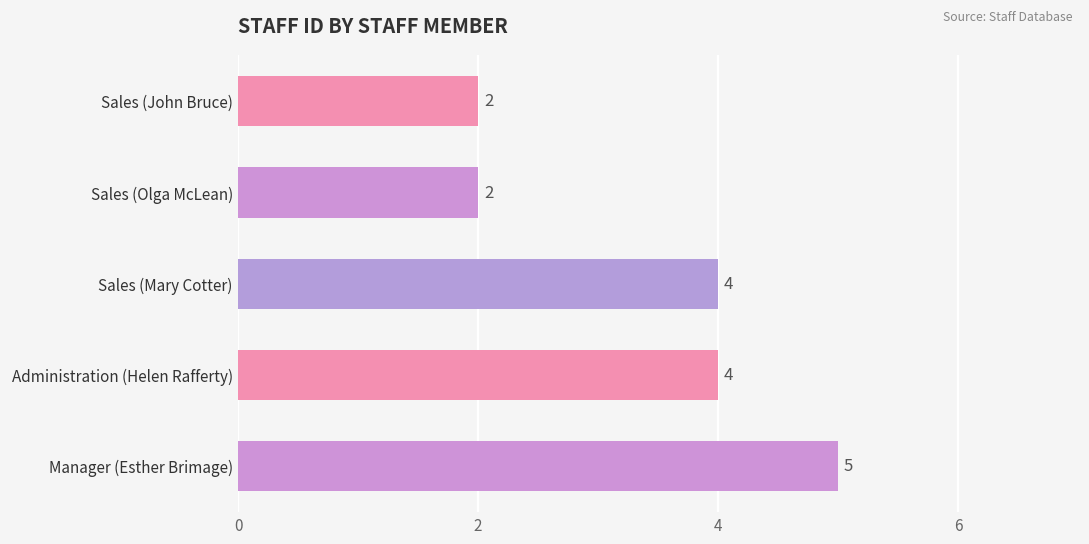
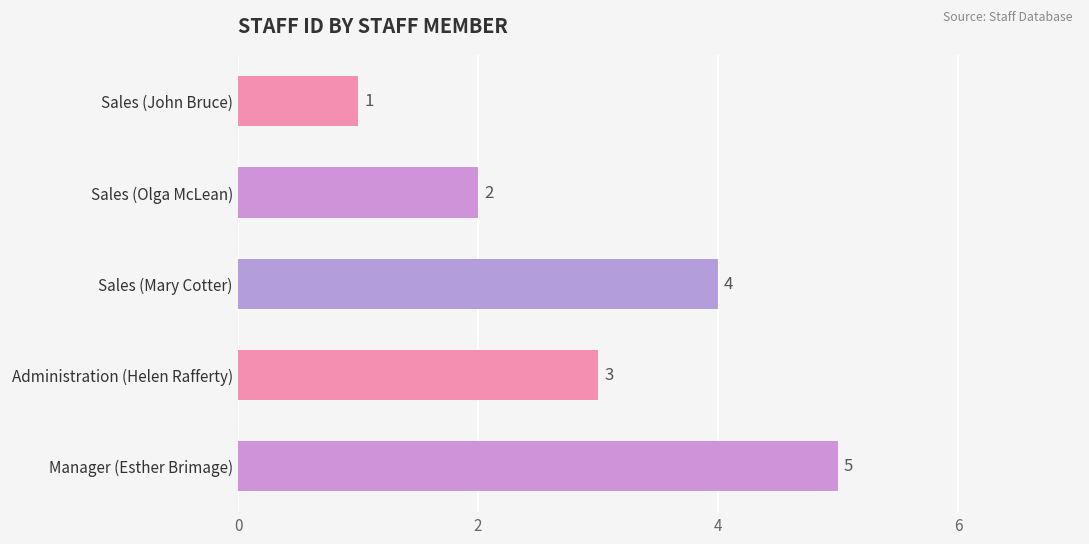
Sales (John Bruce): 2 -> 1
Administration (Helen Rafferty): 4 -> 3
